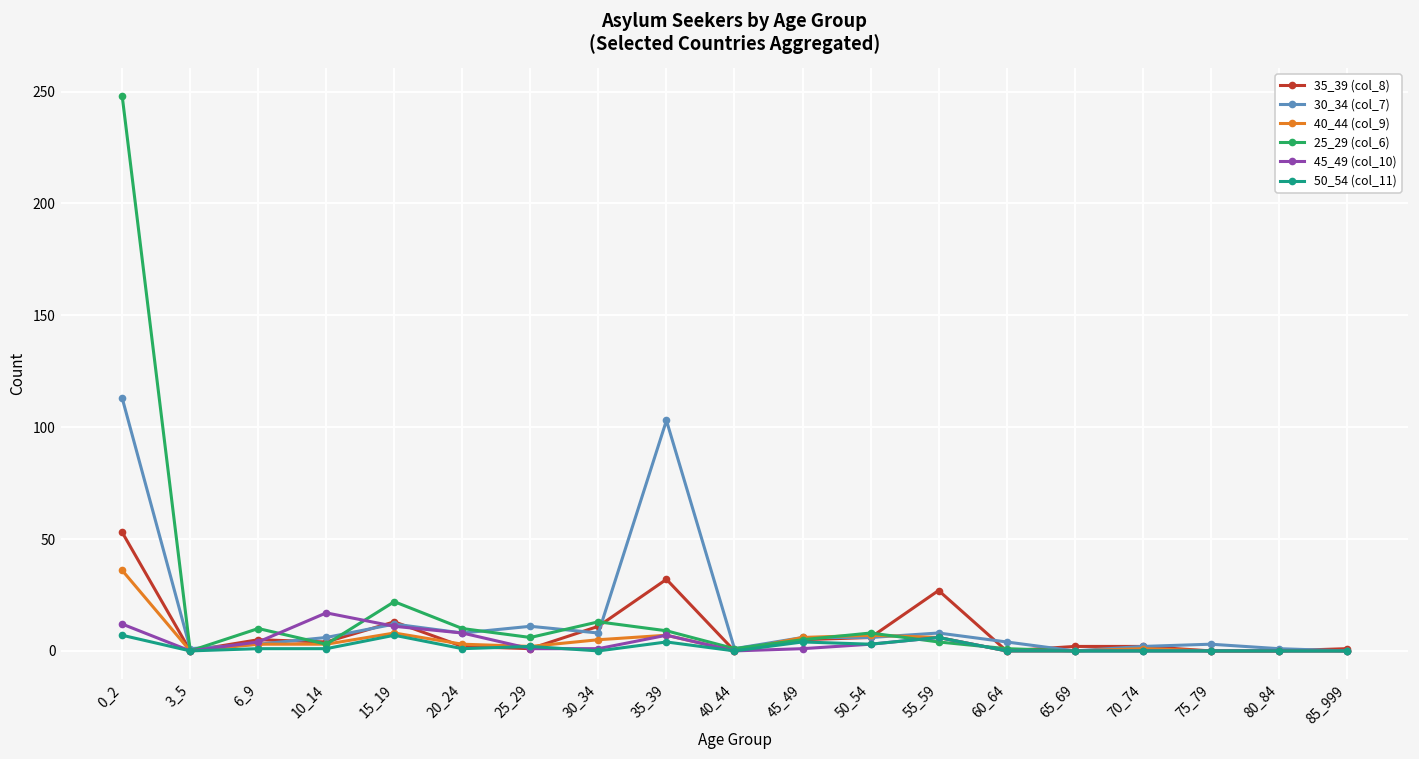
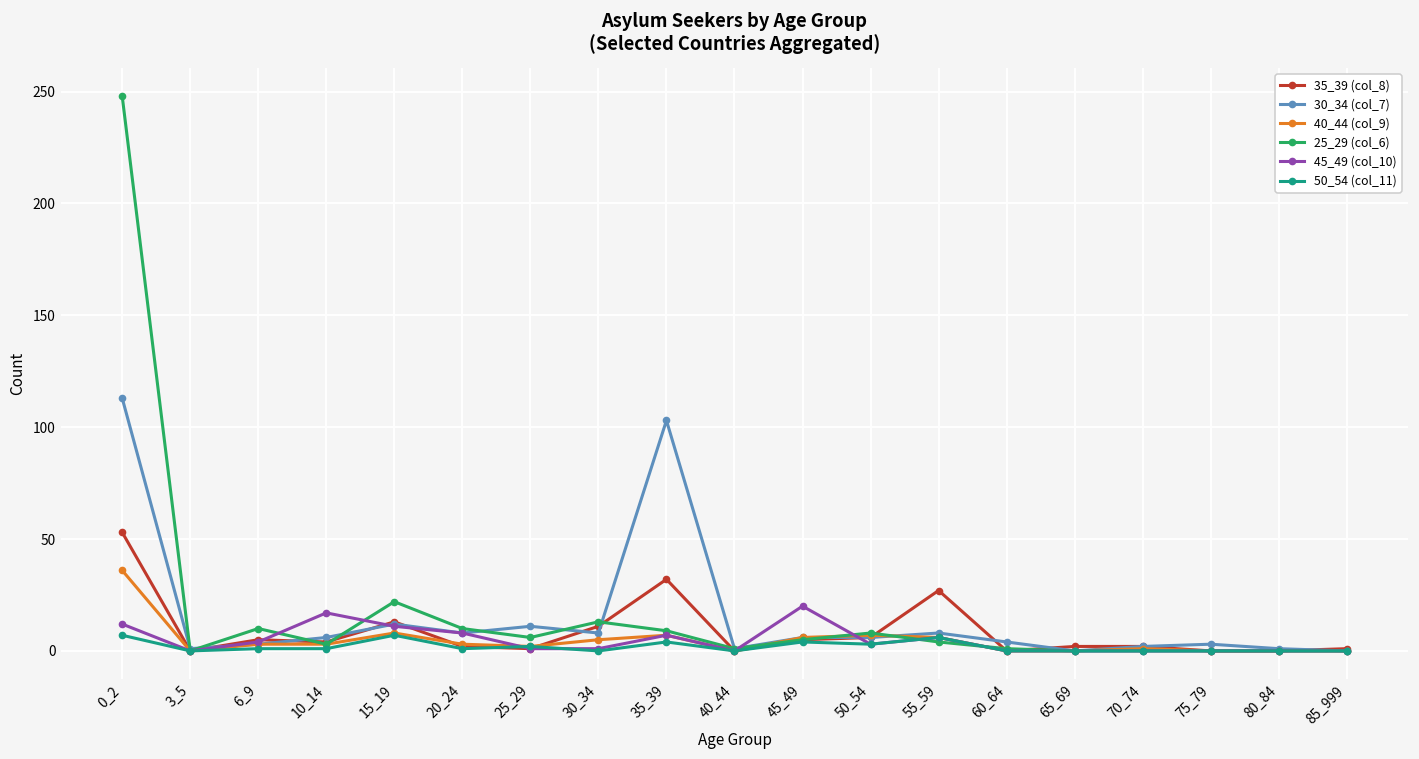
45_49 (col_10), 45_49: 1 -> 20
